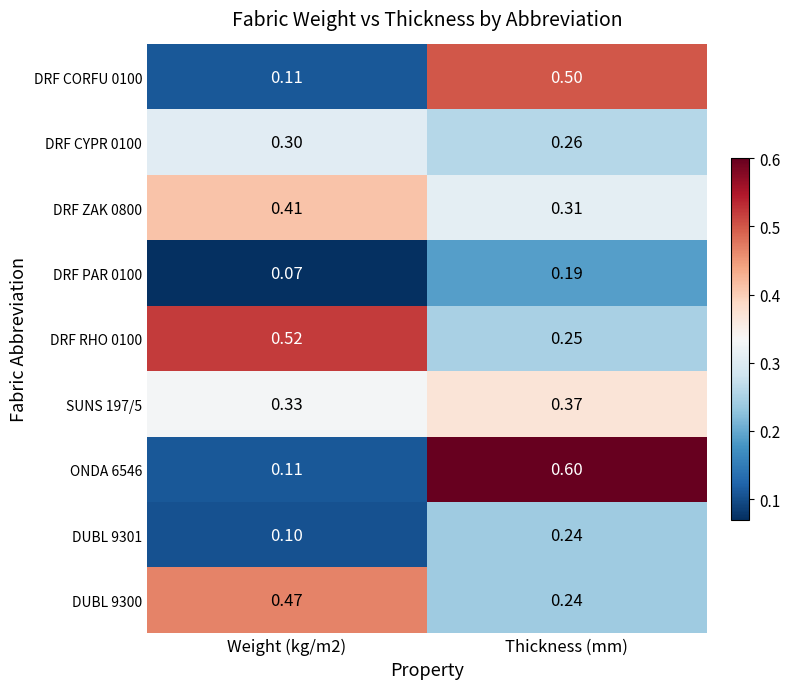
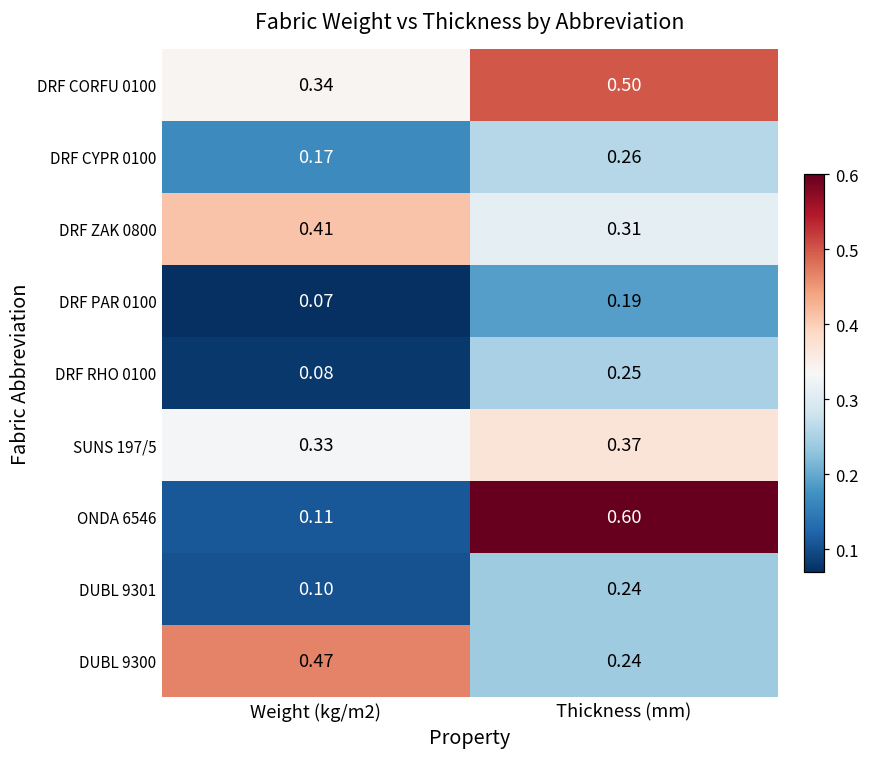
DRF CORFU 0100, Weight (kg/m2): 0.11 -> 0.34
DRF CYPR 0100, Weight (kg/m2): 0.30 -> 0.17
DRF RHO 0100, Weight (kg/m2): 0.52 -> 0.08
